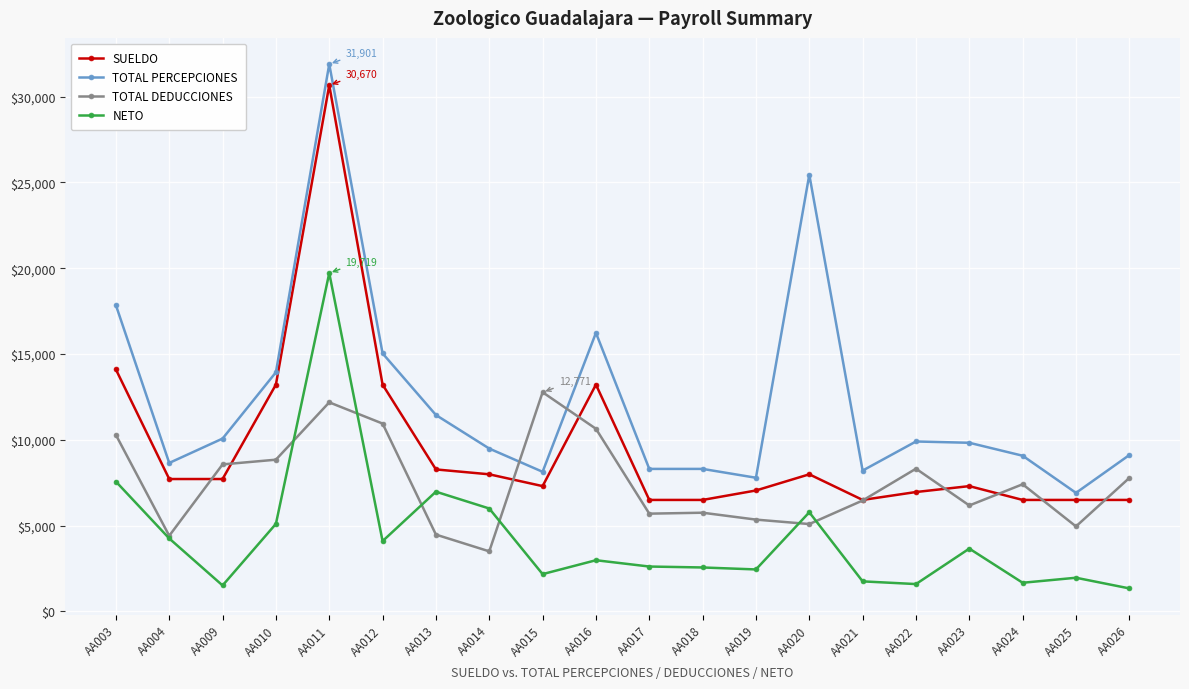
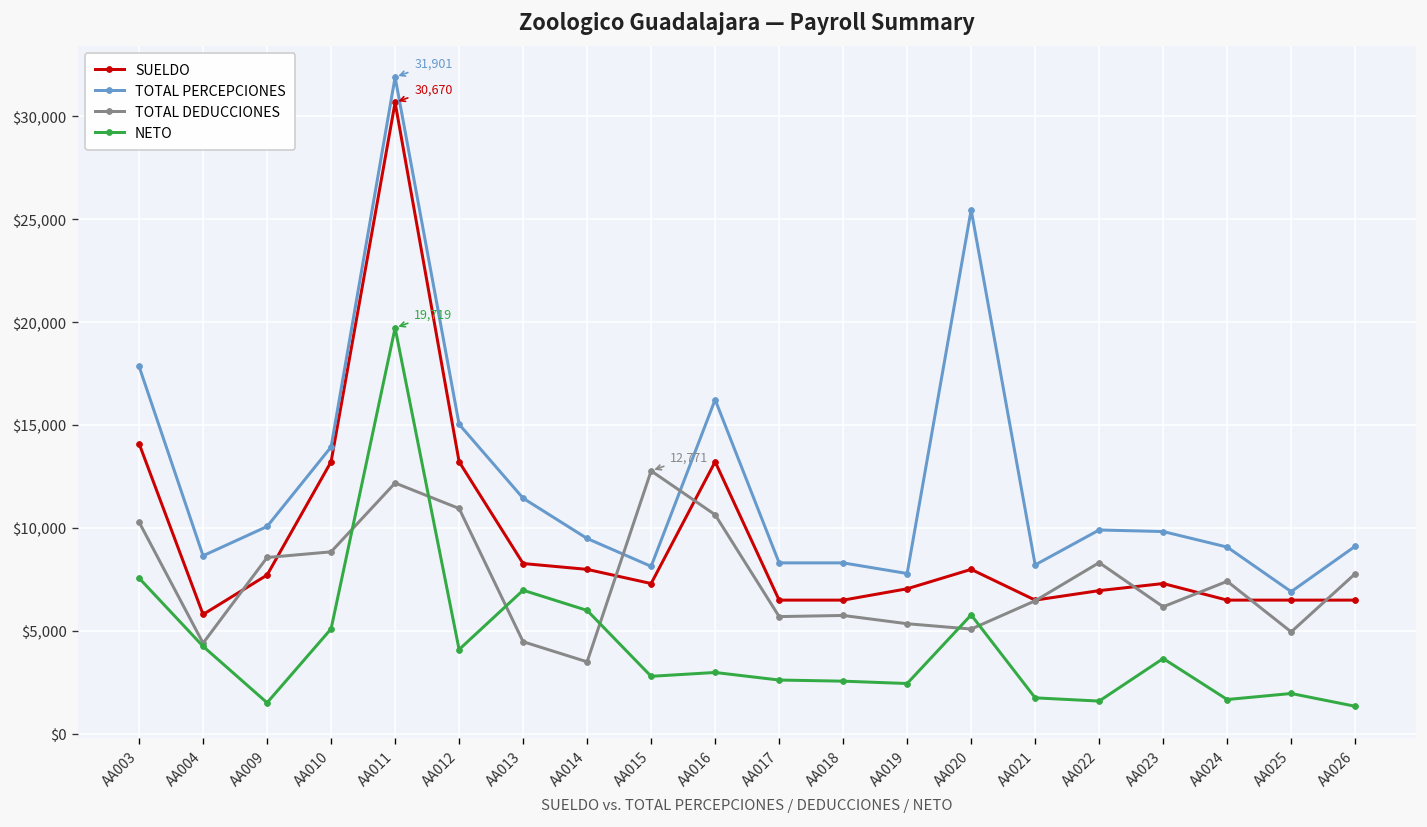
SUELDO, AA004: $7,700 -> $5,800
NETO, AA015: $2,200 -> $2,800
